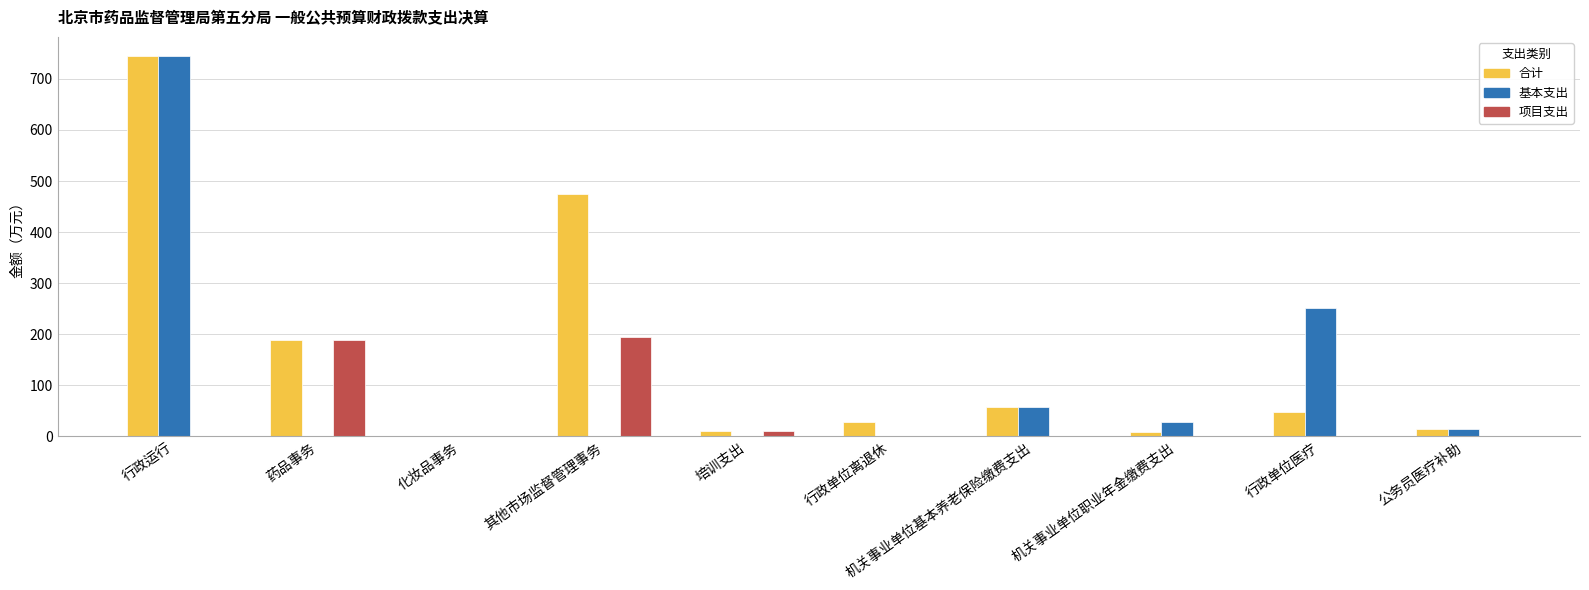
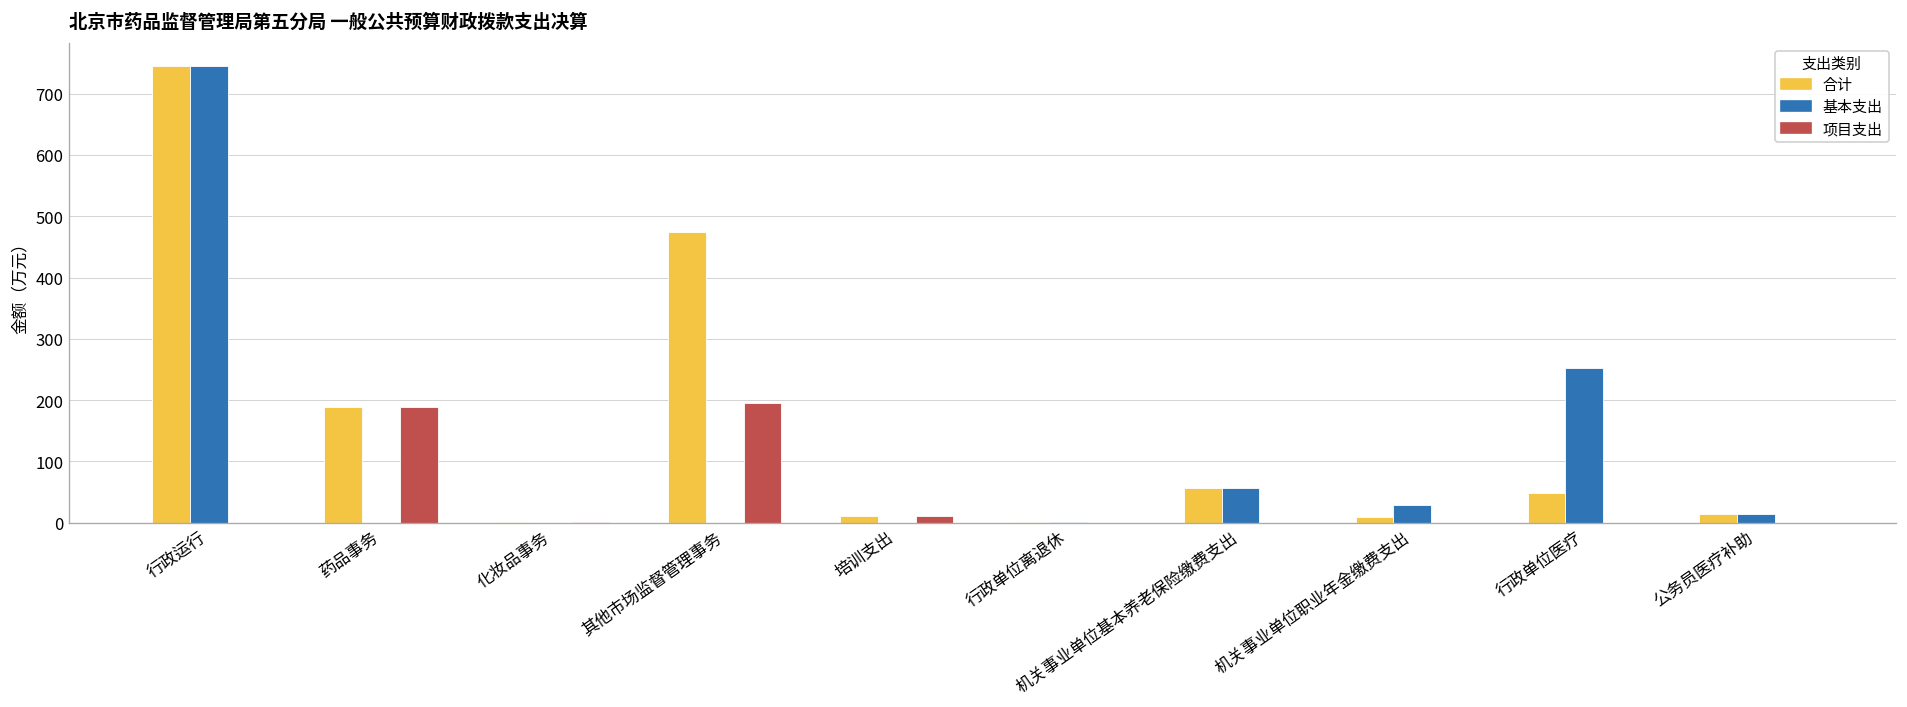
合计, 行政单位离退休: 30 -> 0
